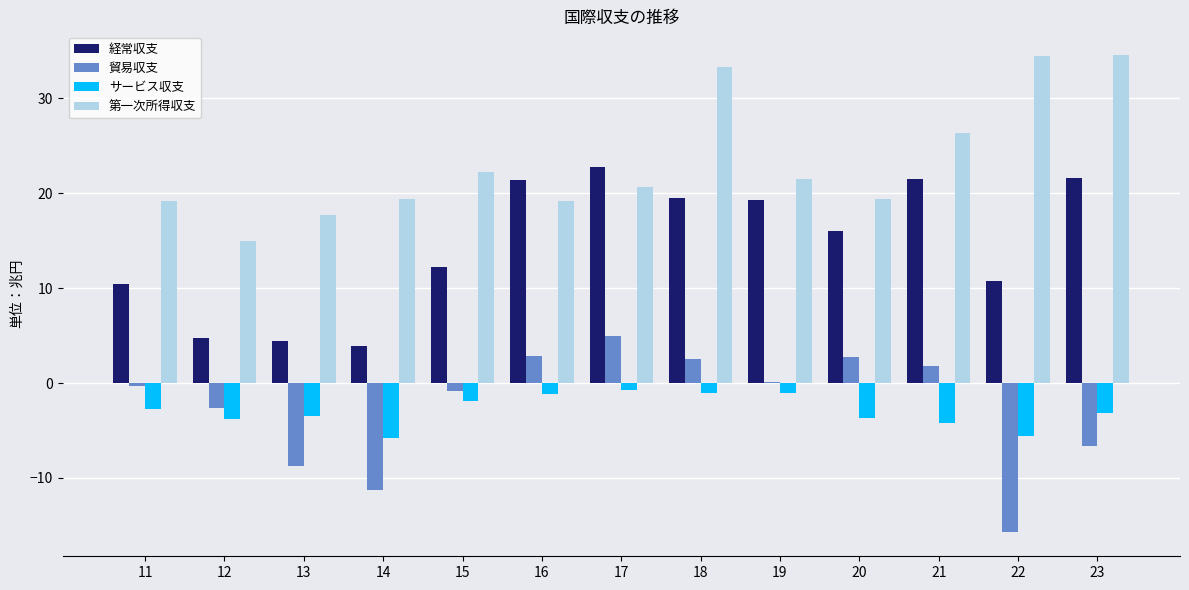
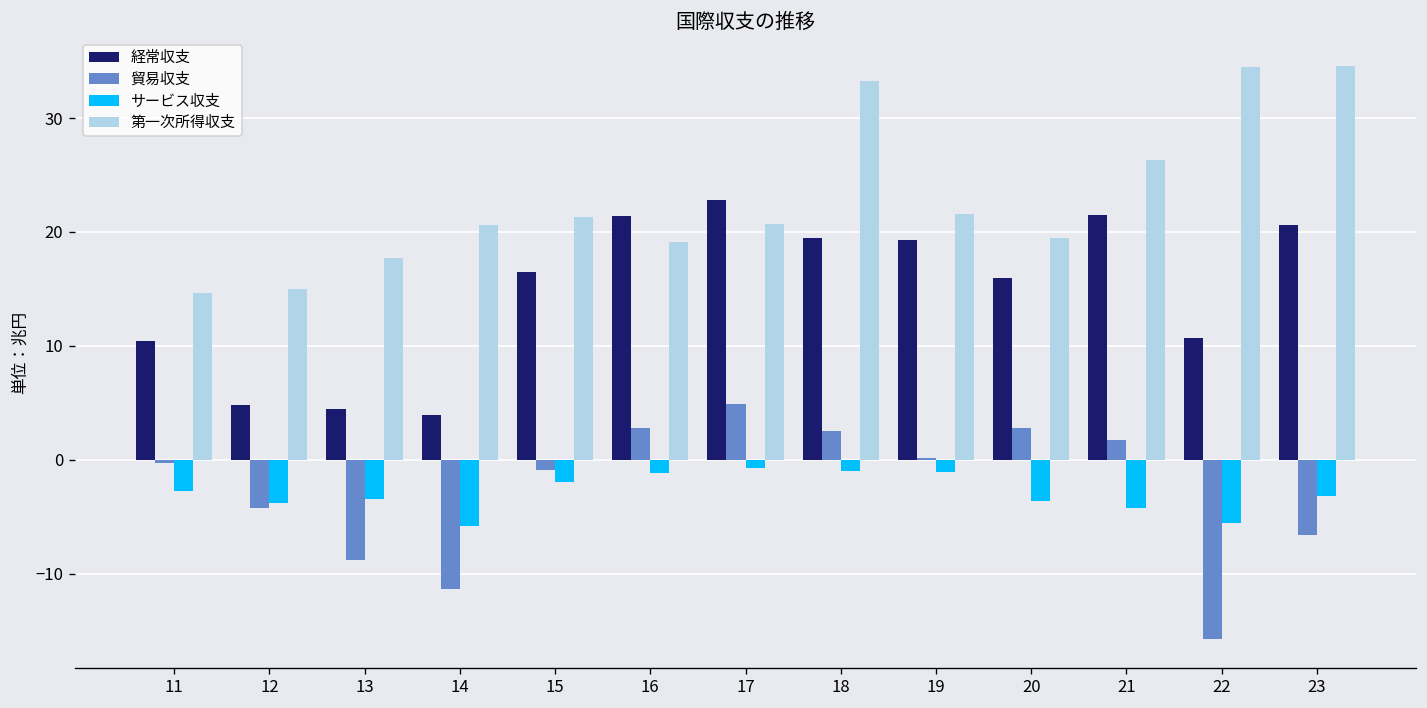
第一次所得収支, 11: 19 -> 15
貿易収支, 12: -3 -> -4
第一次所得収支, 14: 19 -> 21
経常収支, 15: 12 -> 17
第一次所得収支, 15: 22 -> 21
経常収支, 23: 22 -> 21
